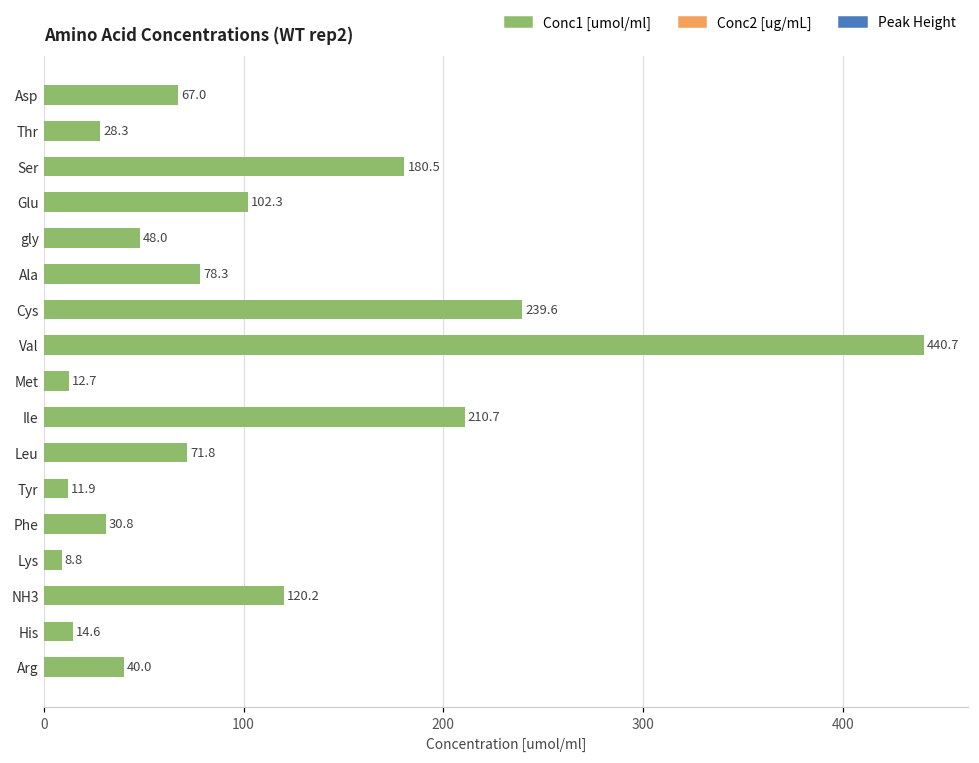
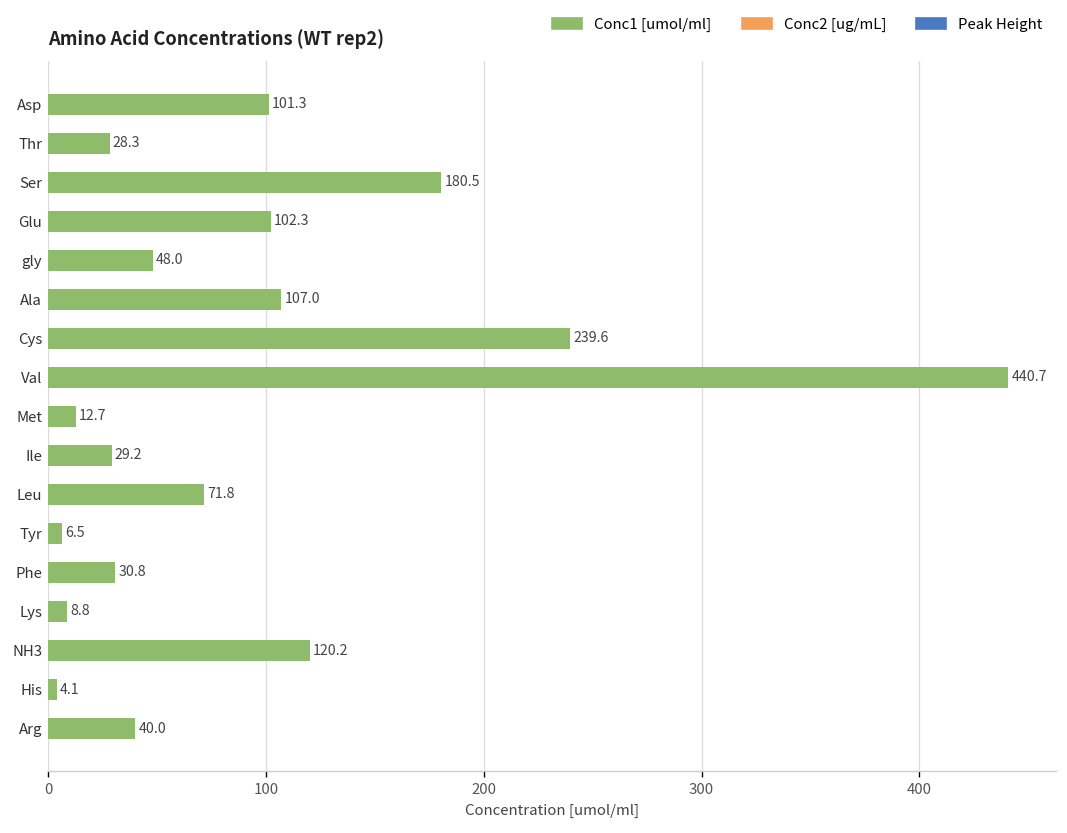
Asp: 67.0 -> 101.3
Ala: 78.3 -> 107.0
Ile: 210.7 -> 29.2
Tyr: 11.9 -> 6.5
His: 14.6 -> 4.1
